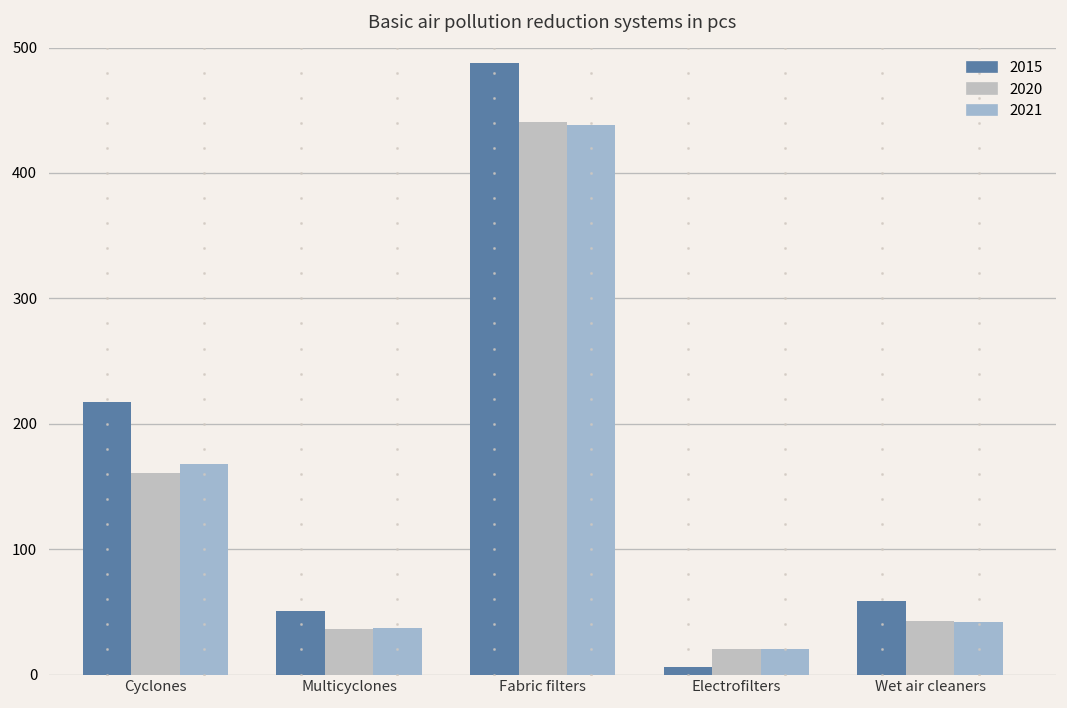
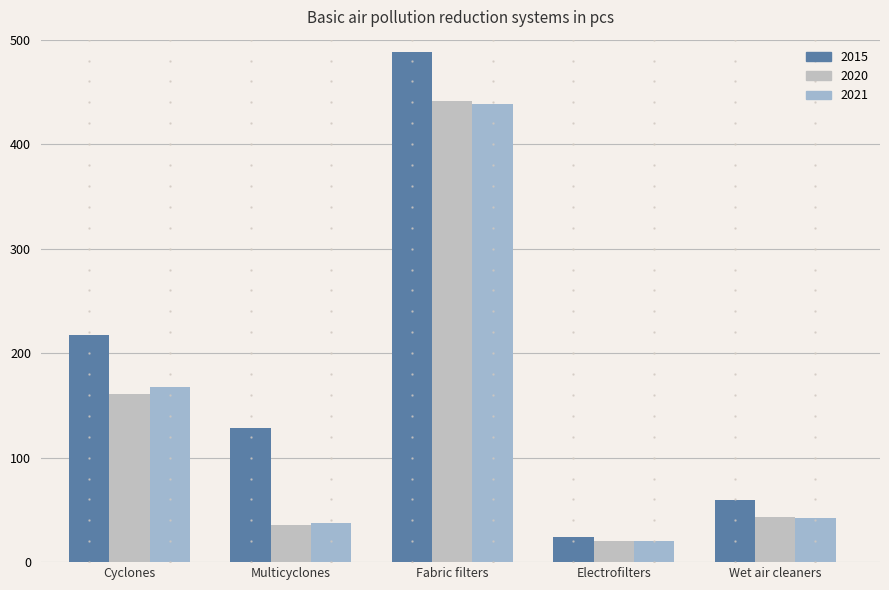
2015, Multicyclones: 51 -> 128
2015, Electrofilters: 6 -> 24
